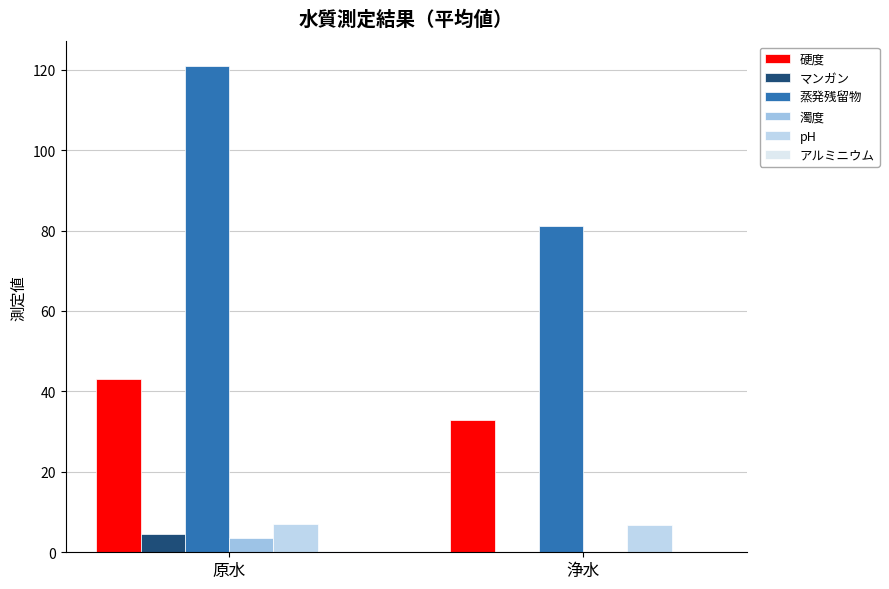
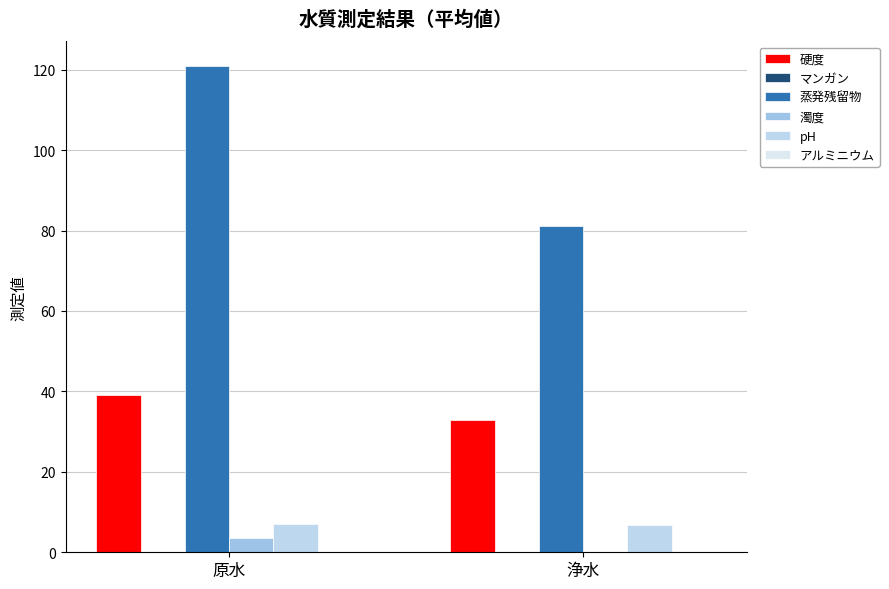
硬度, 原水: 43 -> 39
マンガン, 原水: 5 -> 0
